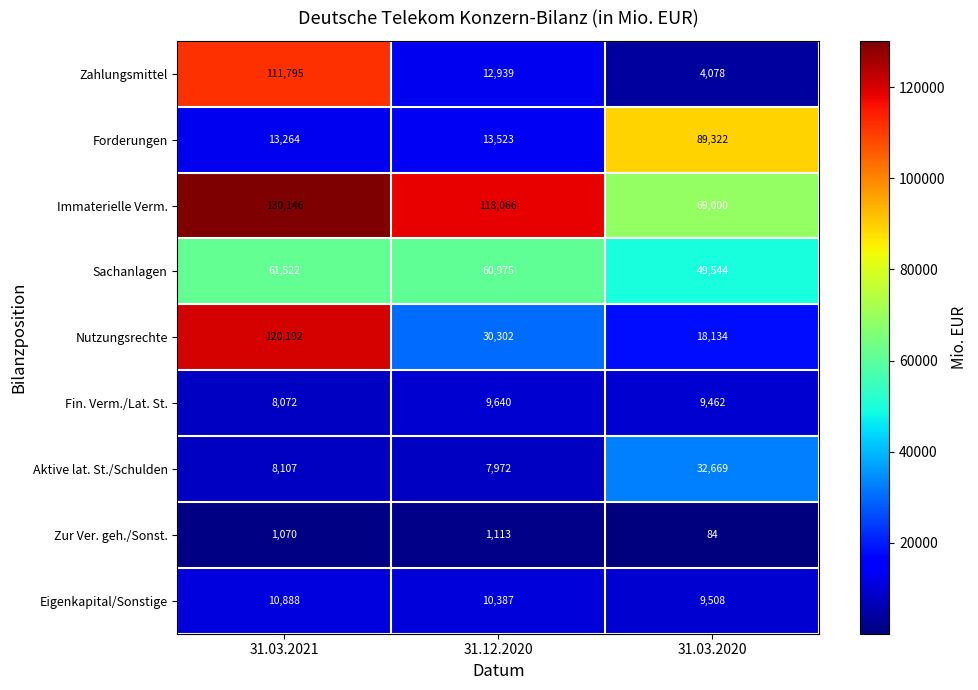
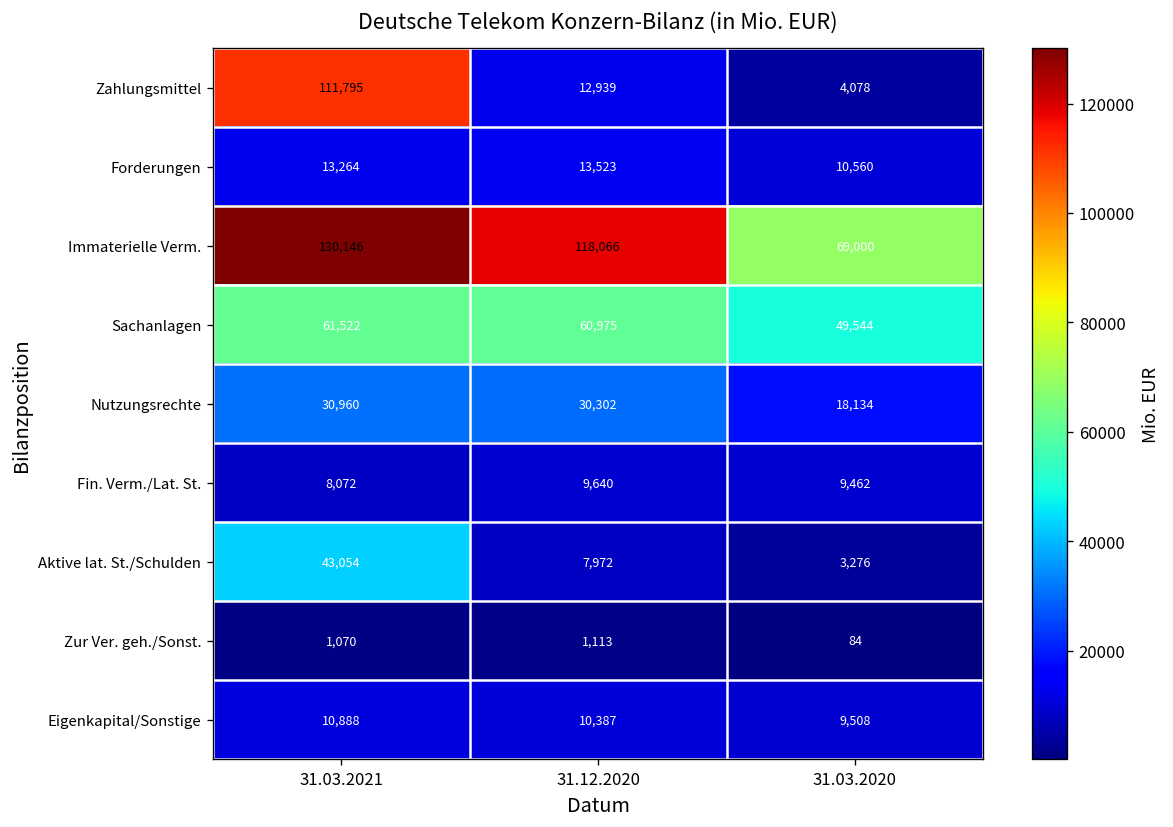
Forderungen, 31.03.2020: 89,322 -> 10,560
Nutzungsrechte, 31.03.2021: 120,192 -> 30,960
Aktive lat. St./Schulden, 31.03.2021: 8,107 -> 43,054
Aktive lat. St./Schulden, 31.03.2020: 32,669 -> 3,276
